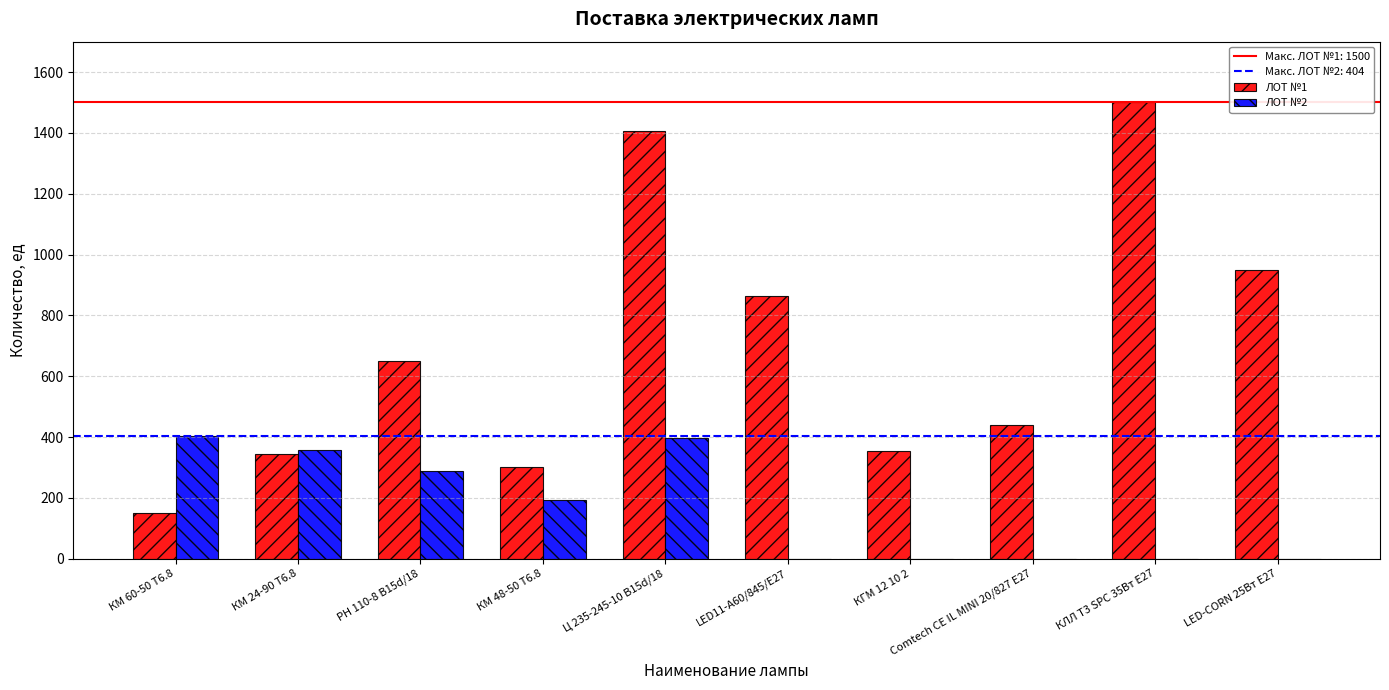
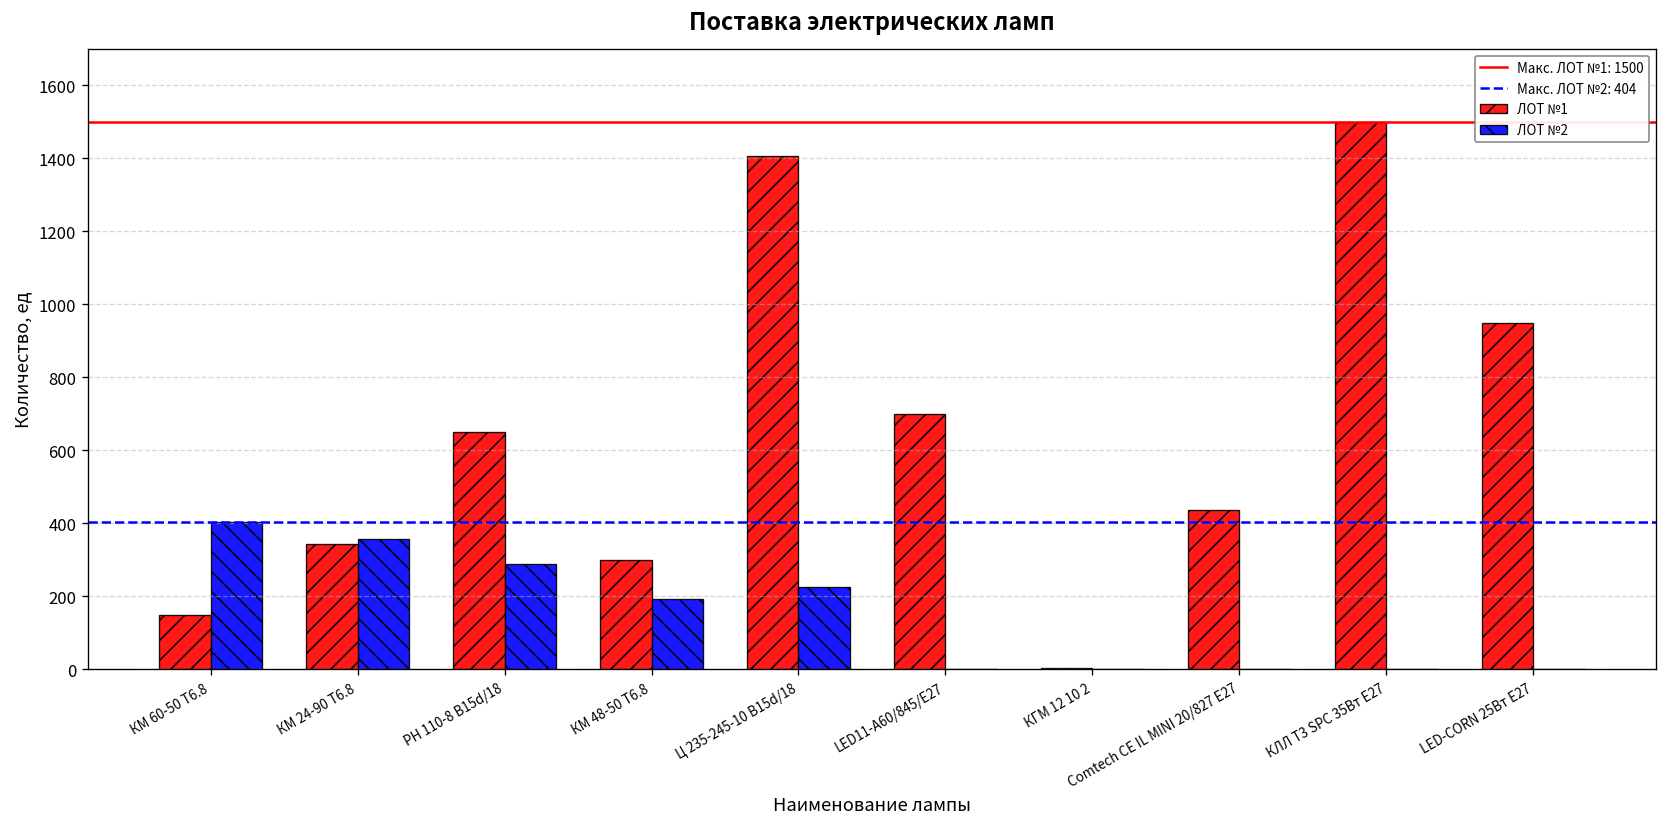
ЛОТ №2, Ц 235-245-10 B15d/18: 400 -> 230
ЛОТ №1, LED11-A60/845/Е27: 870 -> 700
ЛОТ №1, КГМ 12 10 2: 350 -> 0
